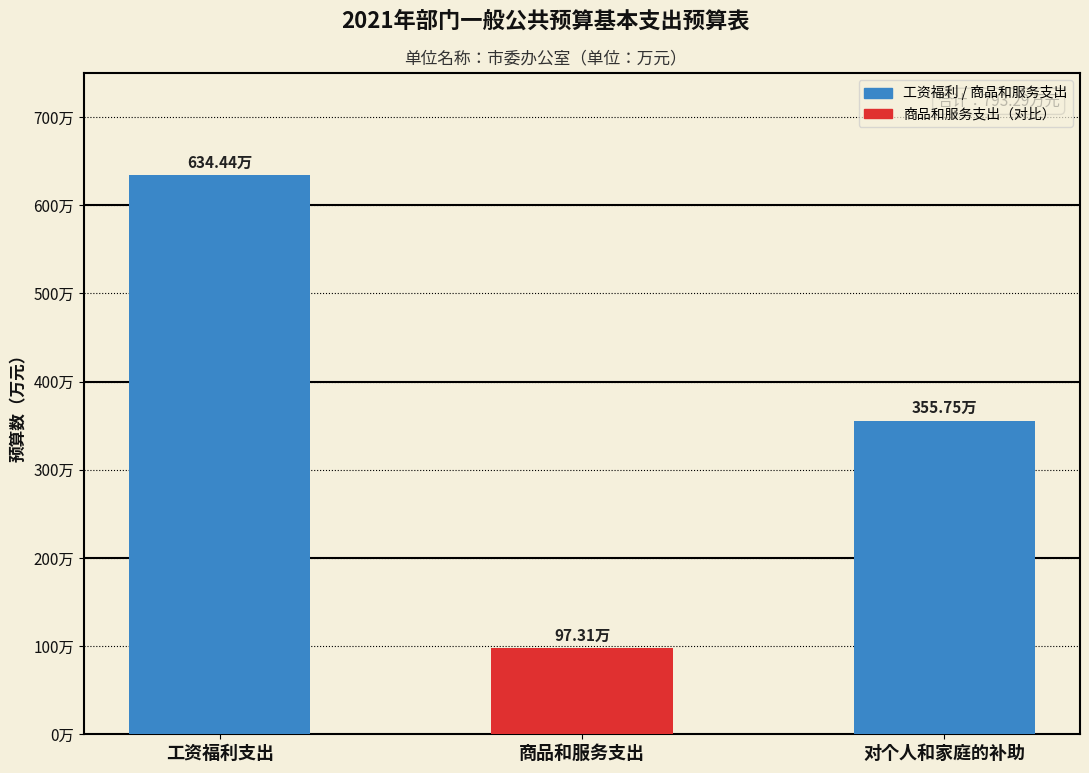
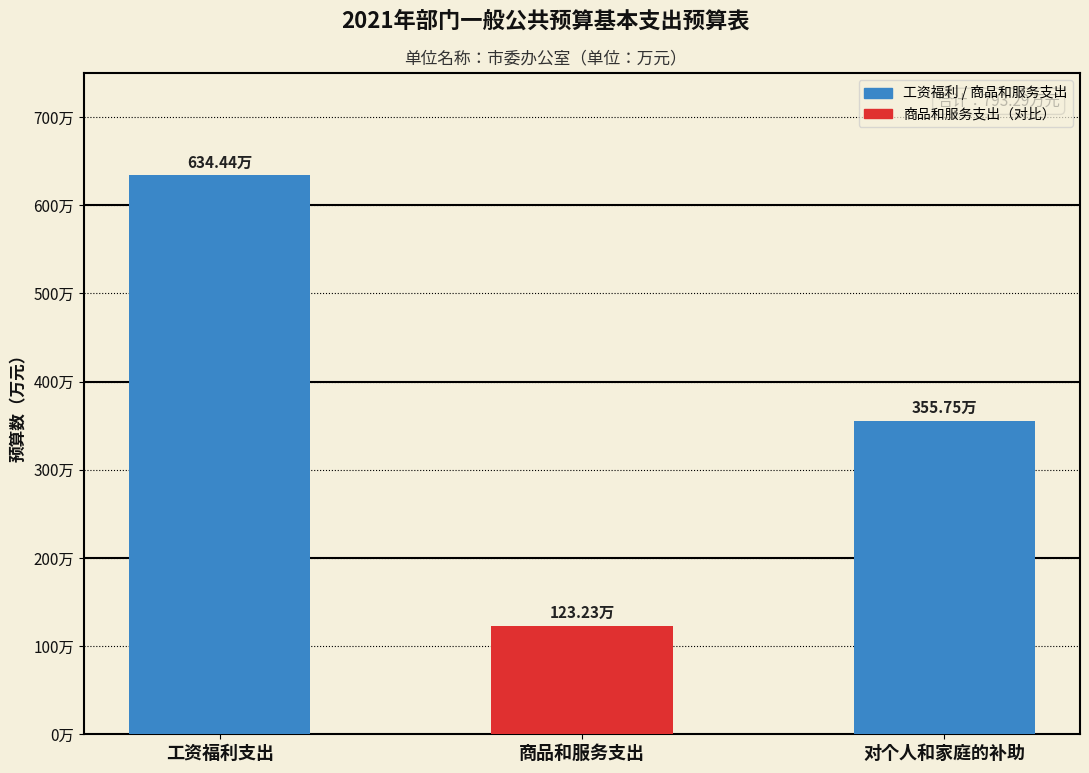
商品和服务支出: 97.31万 -> 123.23万
